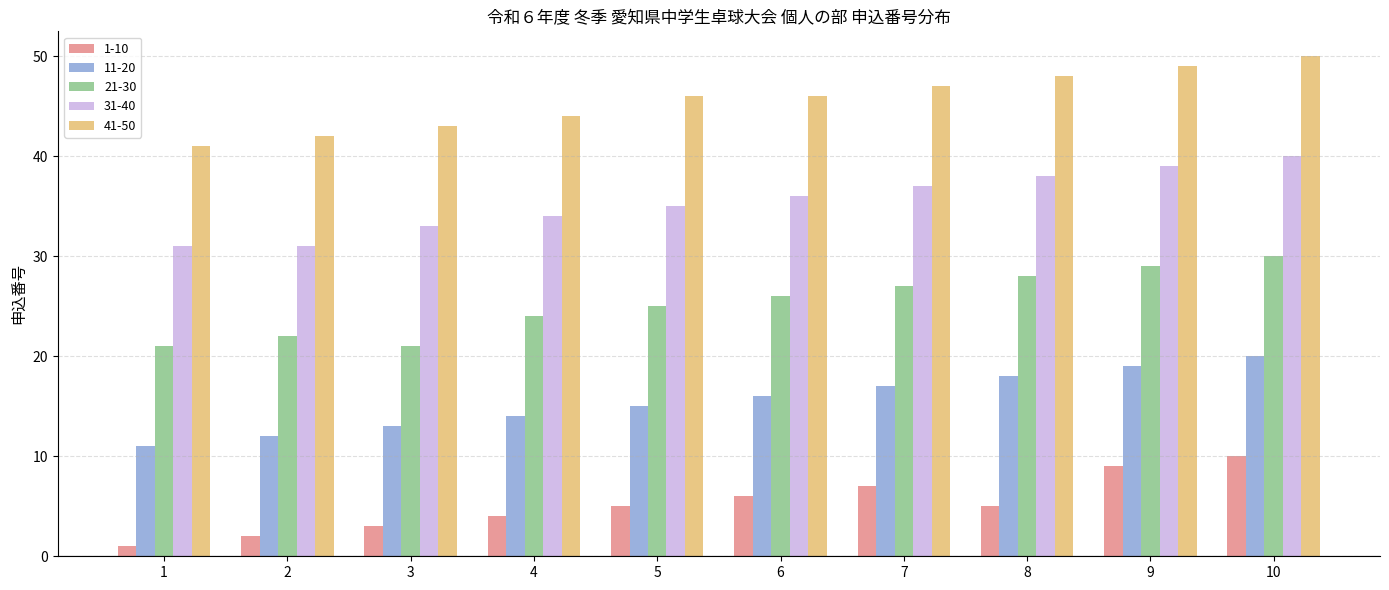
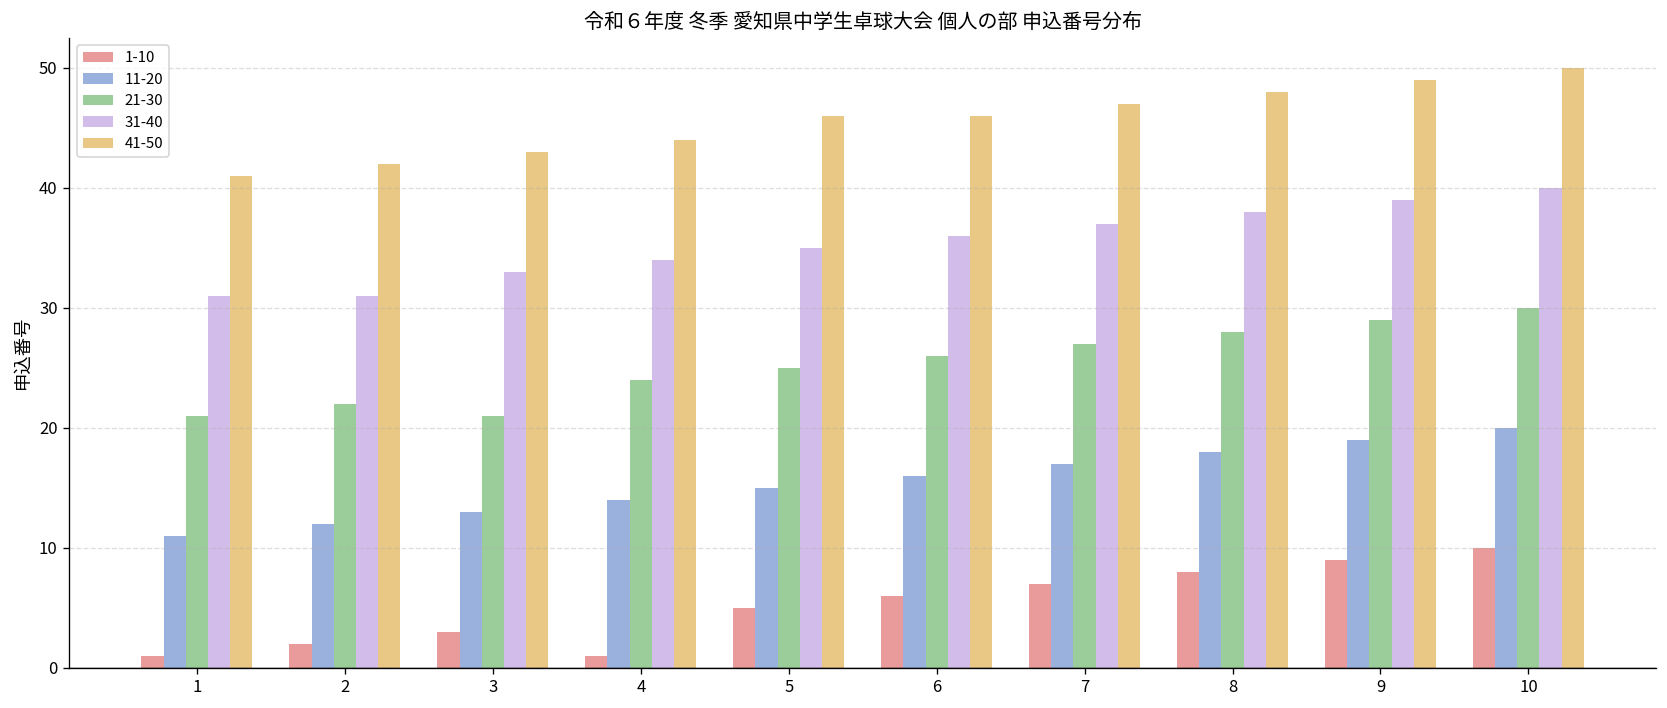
1-10, 4: 4 -> 1
1-10, 8: 5 -> 8
